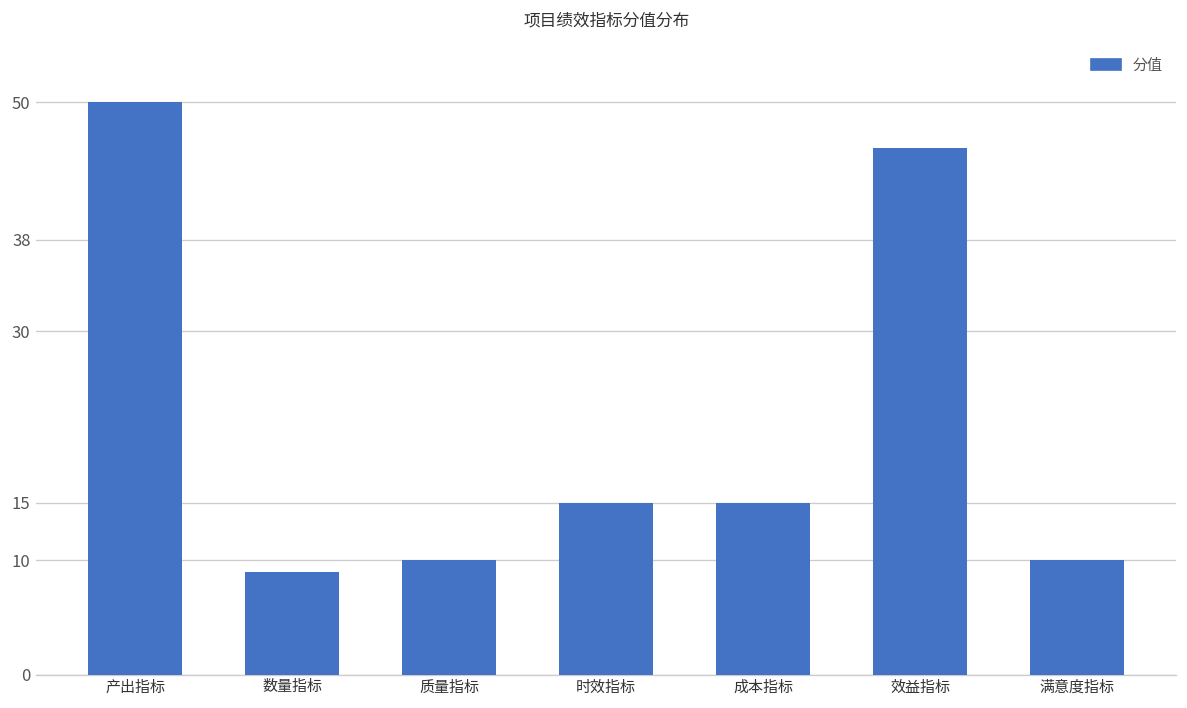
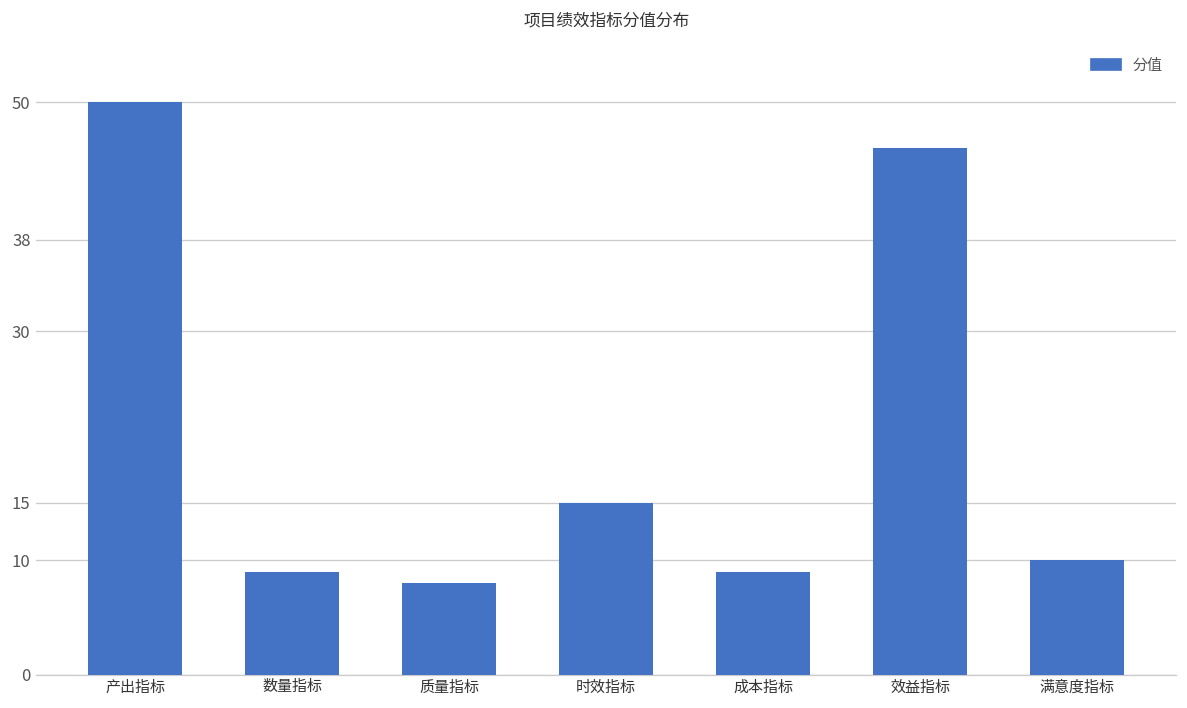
质量指标: 10 -> 8
成本指标: 15 -> 9
